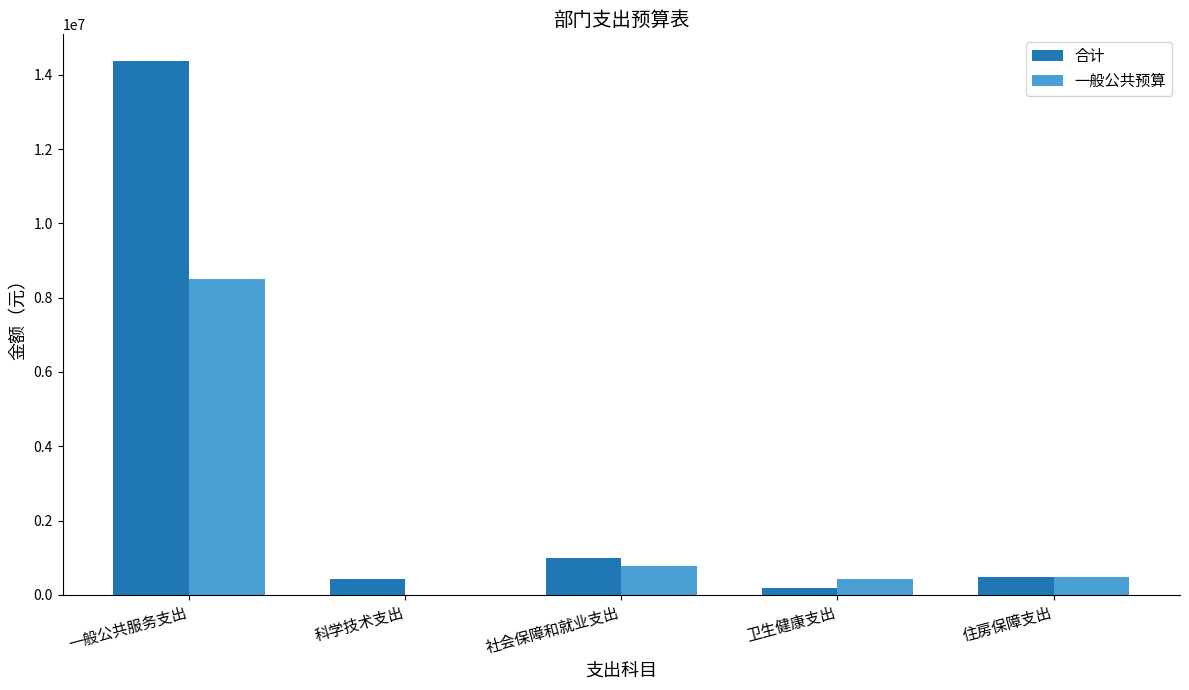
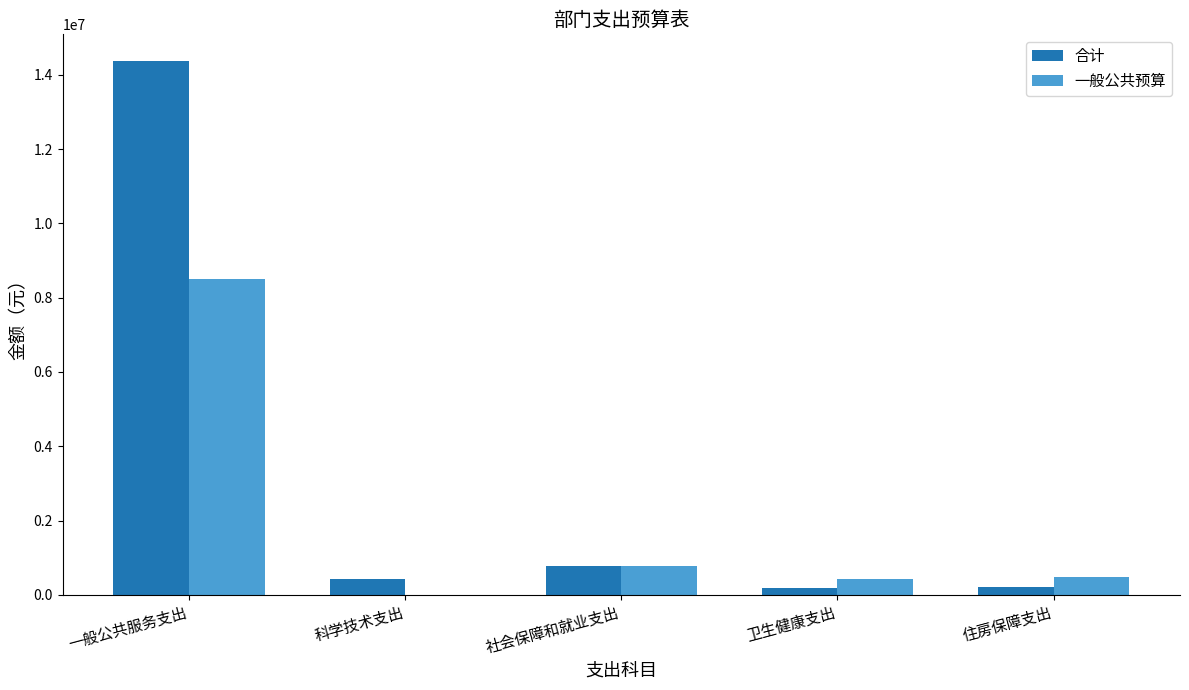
合计, 社会保障和就业支出: 1000000 -> 800000
合计, 住房保障支出: 500000 -> 200000
